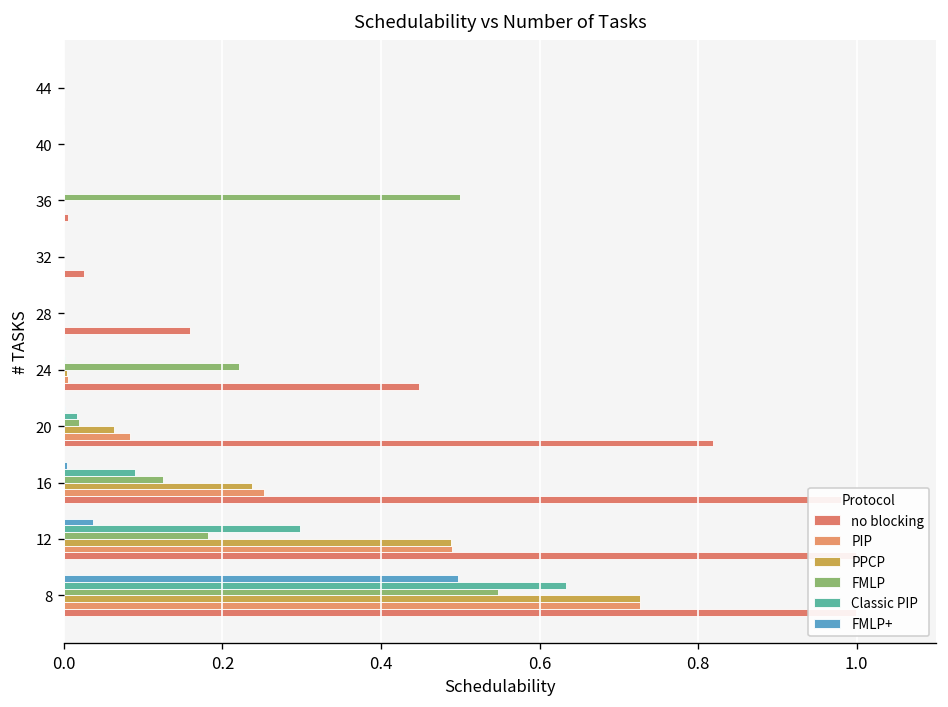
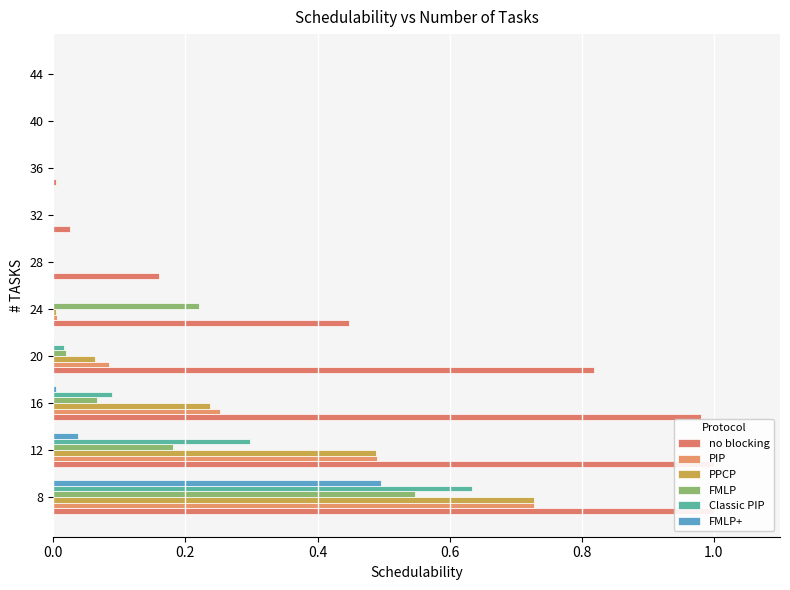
FMLP, 36: 0.5 -> 0.0
FMLP, 16: 0.13 -> 0.07
